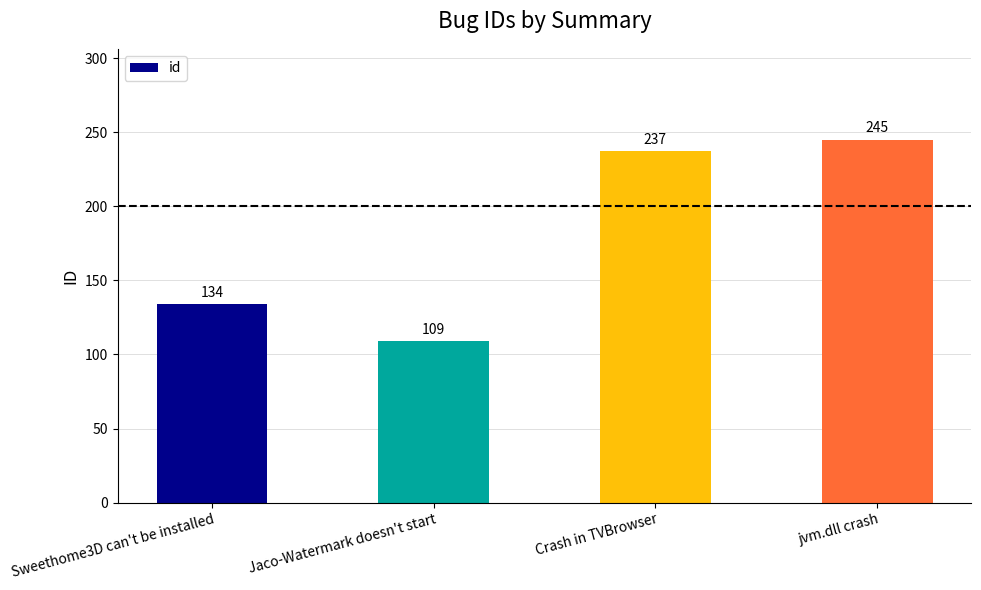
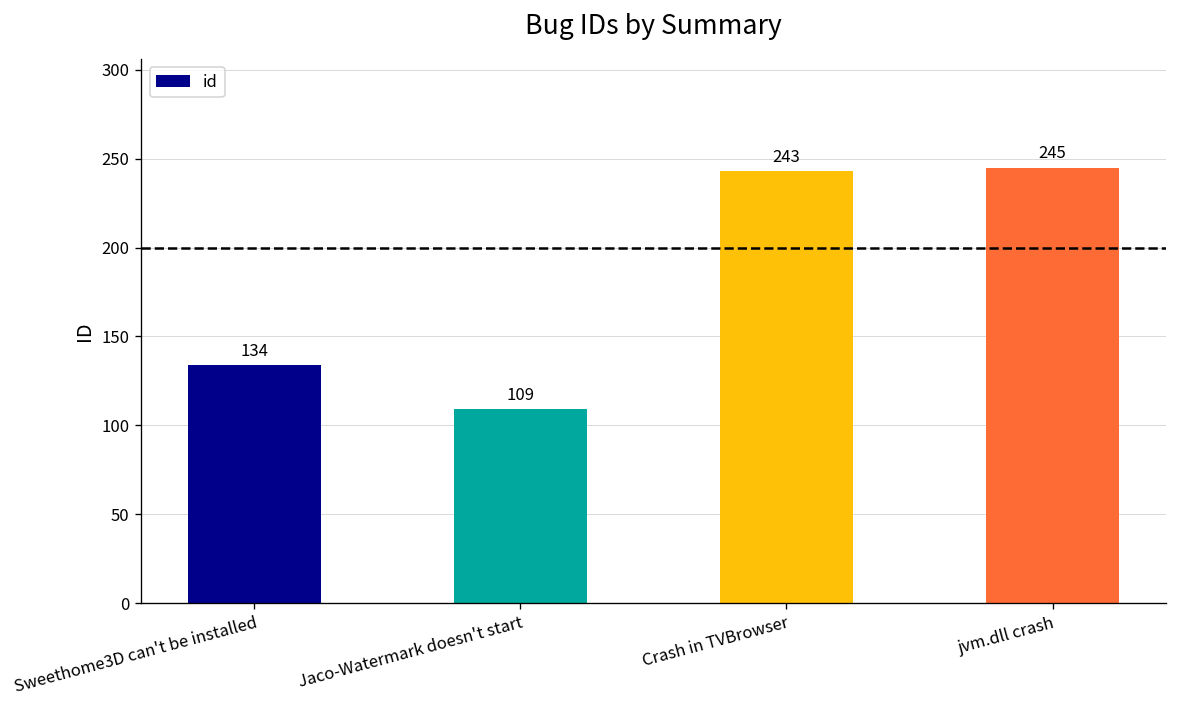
Crash in TVBrowser: 237 -> 243
